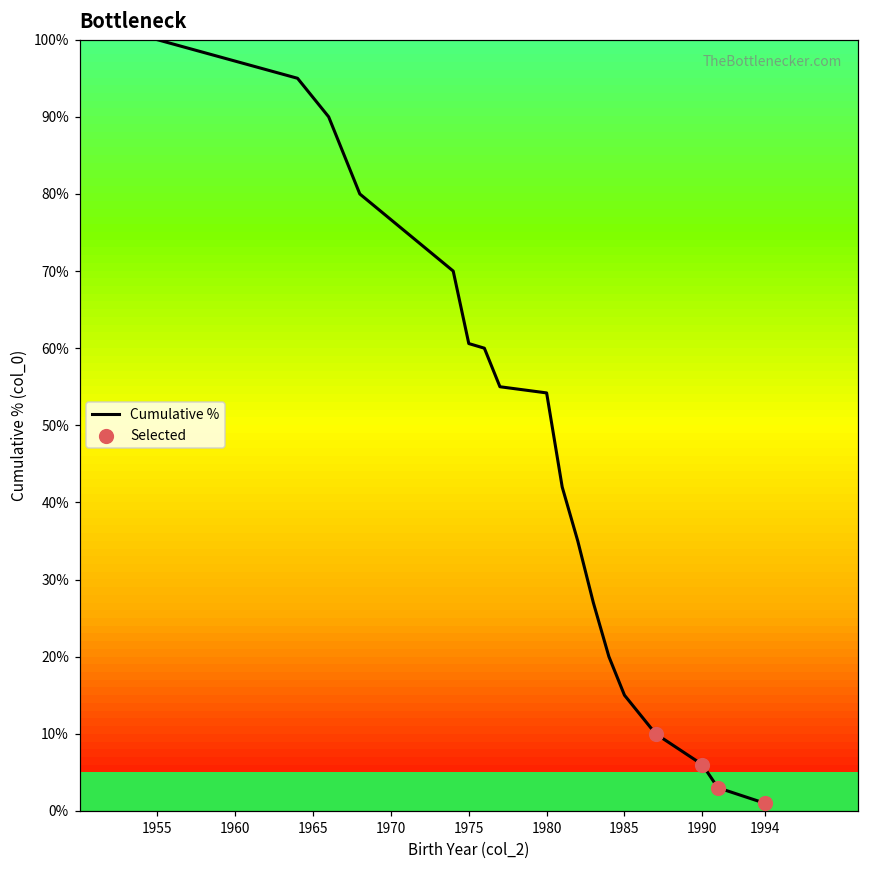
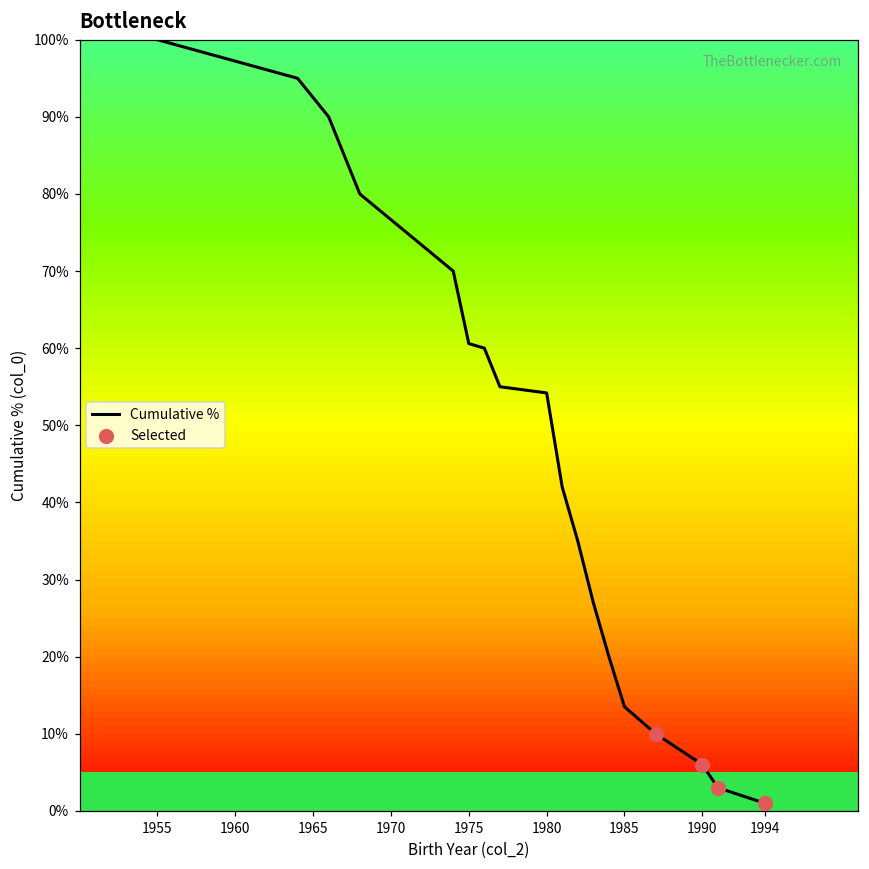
Cumulative %, 1985: 15% -> 14%
